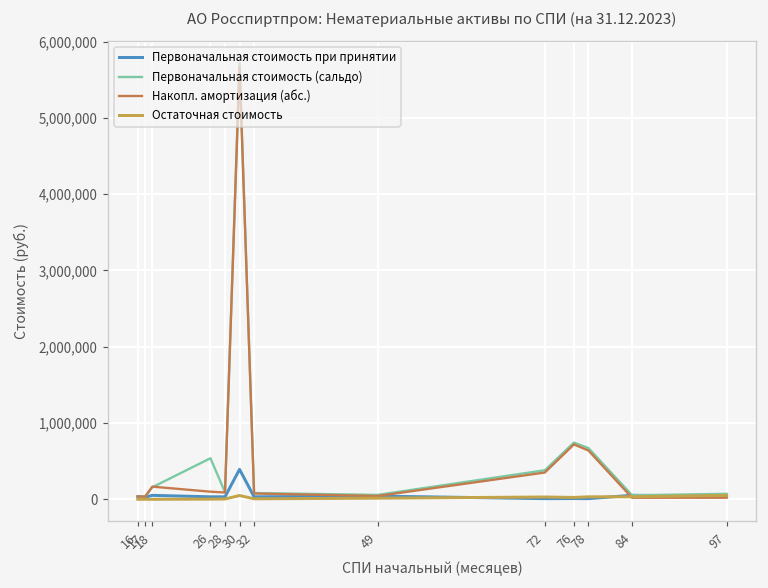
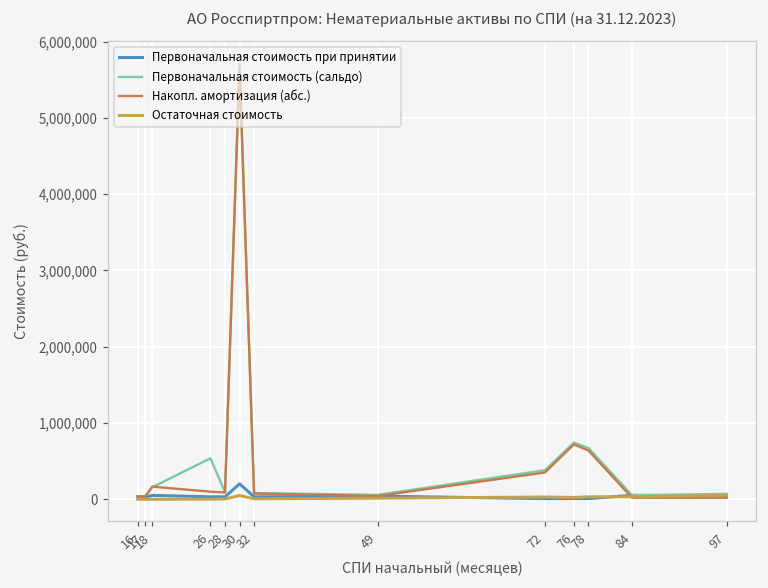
Первоначальная стоимость при принятии, 30: 400,000 -> 200,000
